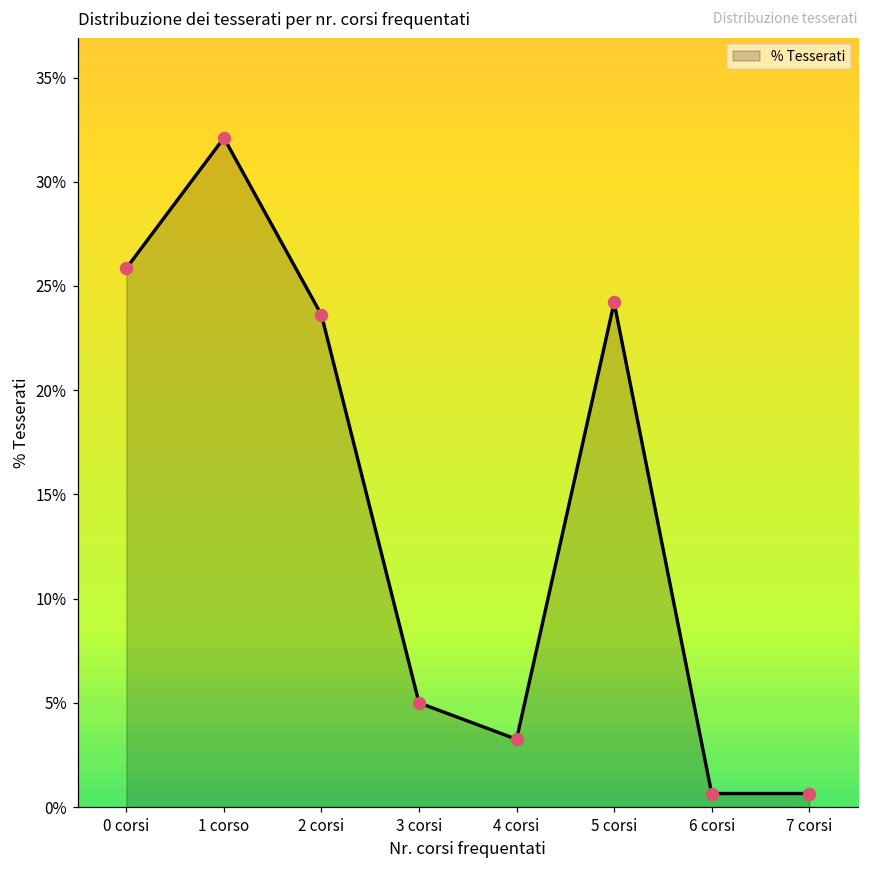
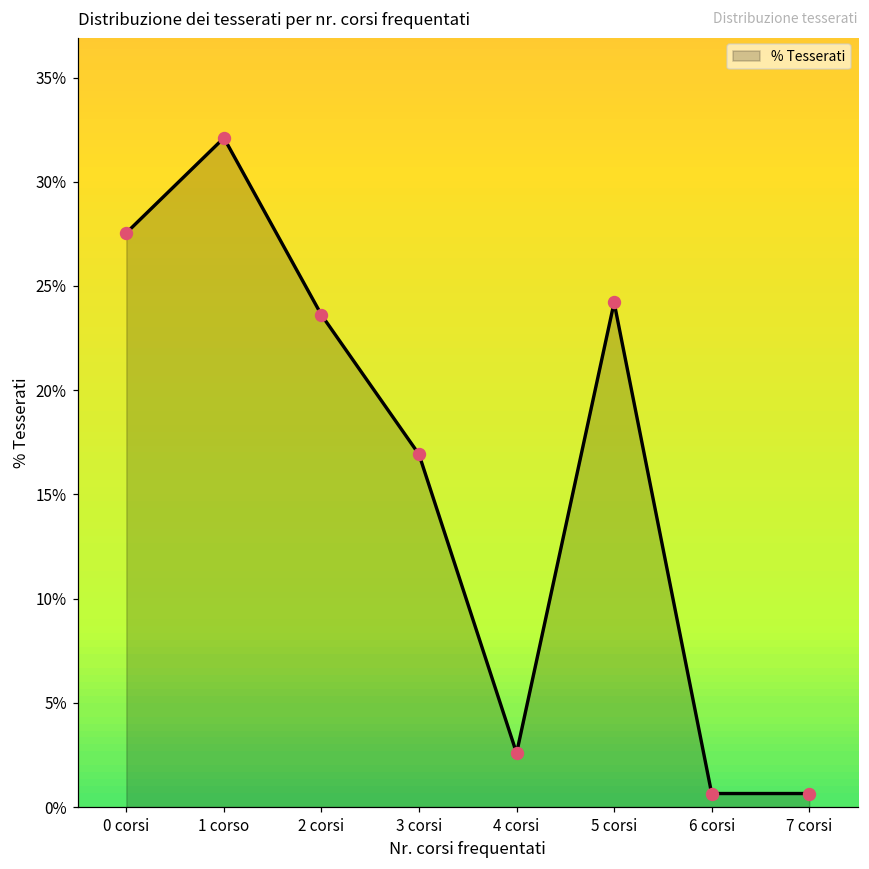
0 corsi: 25.9% -> 27.5%
3 corsi: 5.0% -> 16.9%
4 corsi: 3.3% -> 2.6%
